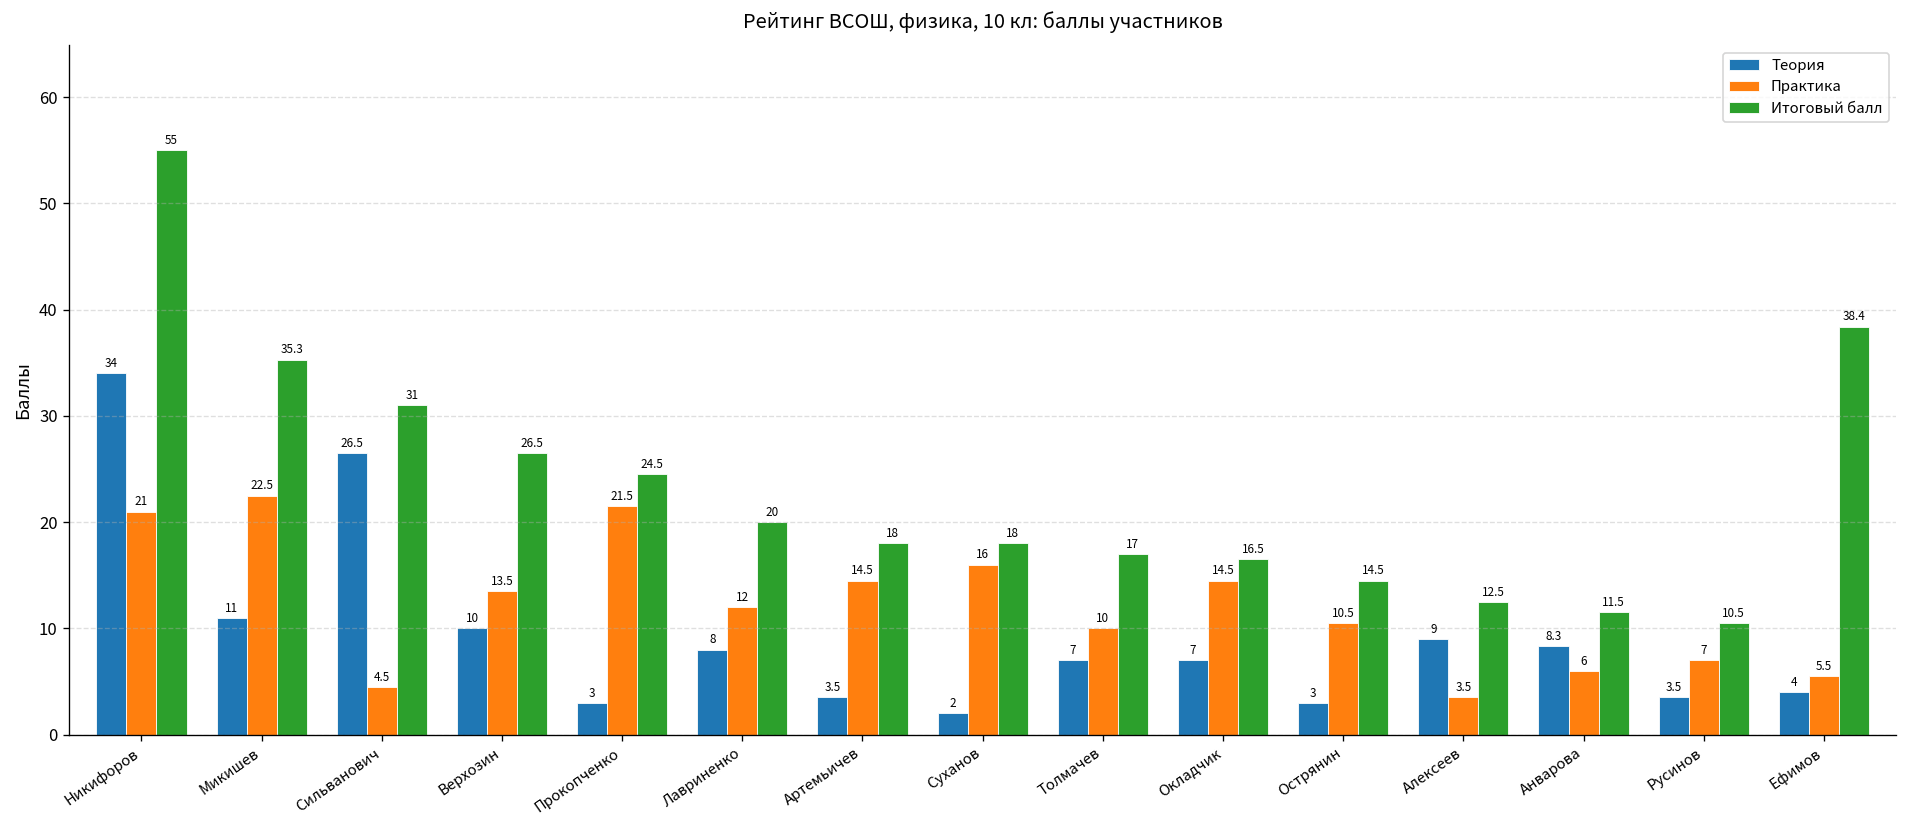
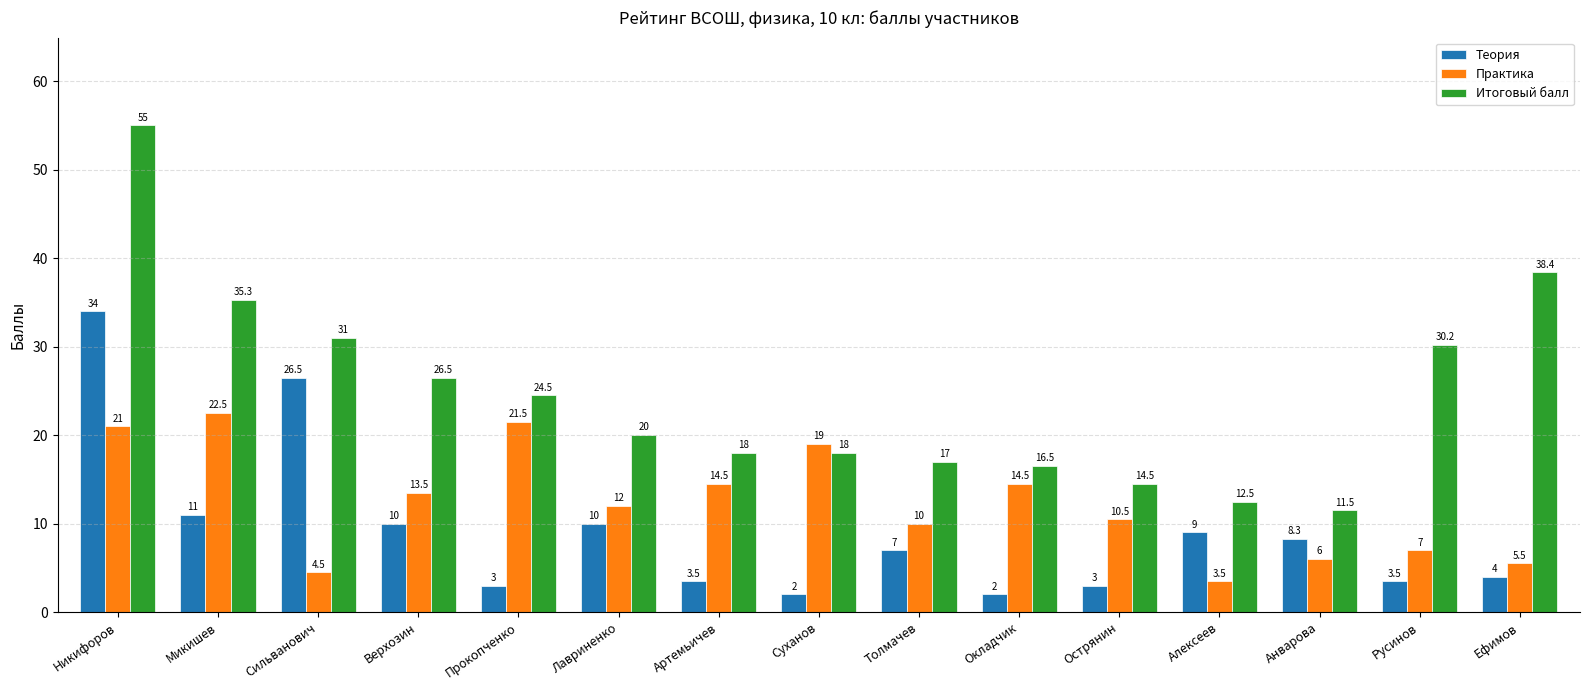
Теория, Лавриненко: 8 -> 10
Практика, Суханов: 16 -> 19
Теория, Окладчик: 7 -> 2
Итоговый балл, Русинов: 10.5 -> 30.2
